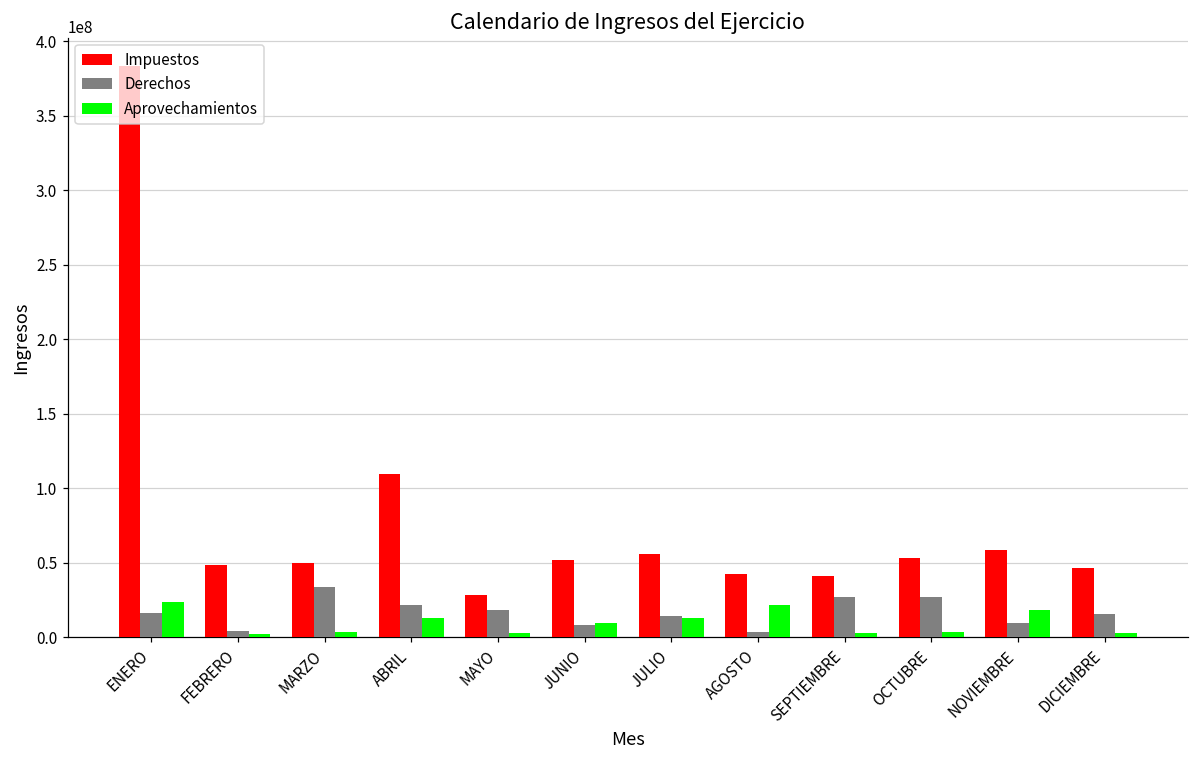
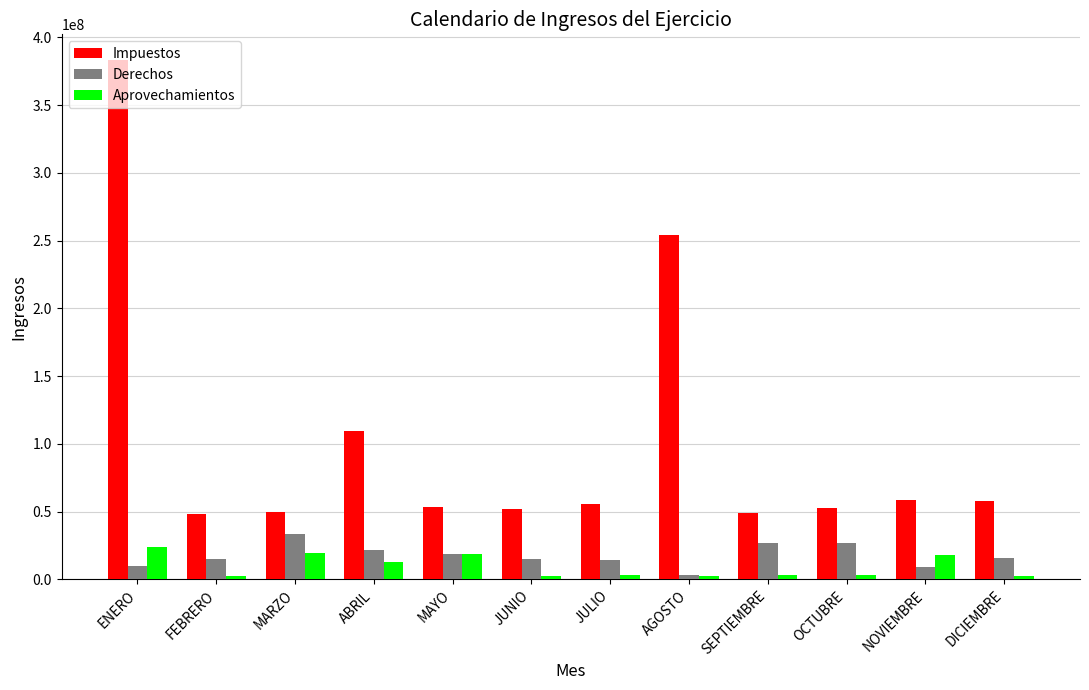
Derechos, ENERO: 16000000 -> 10000000
Derechos, FEBRERO: 4000000 -> 15000000
Aprovechamientos, MARZO: 3000000 -> 19000000
Impuestos, MAYO: 29000000 -> 53000000
Aprovechamientos, MAYO: 3000000 -> 19000000
Derechos, JUNIO: 8000000 -> 15000000
Aprovechamientos, JUNIO: 10000000 -> 3000000
Aprovechamientos, JULIO: 13000000 -> 3000000
Impuestos, AGOSTO: 42000000 -> 254000000
Aprovechamientos, AGOSTO: 21000000 -> 3000000
Impuestos, SEPTIEMBRE: 41000000 -> 49000000
Impuestos, DICIEMBRE: 46000000 -> 58000000
